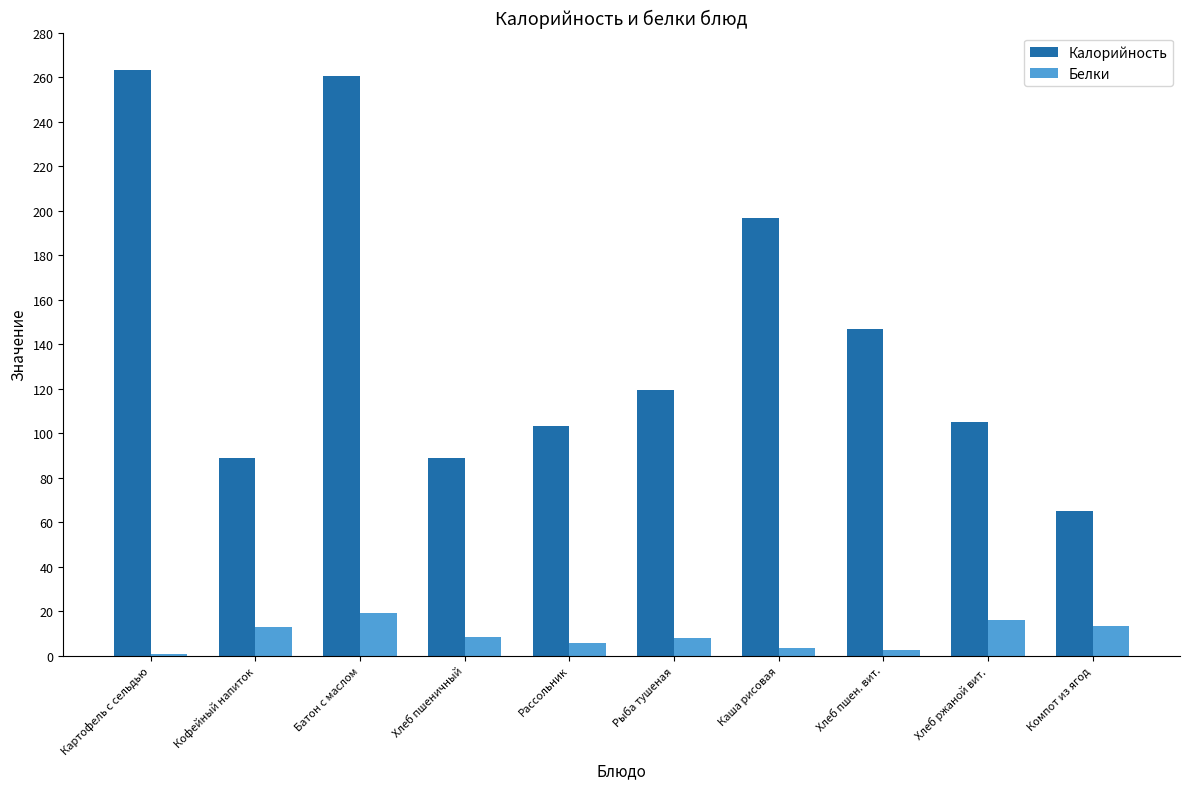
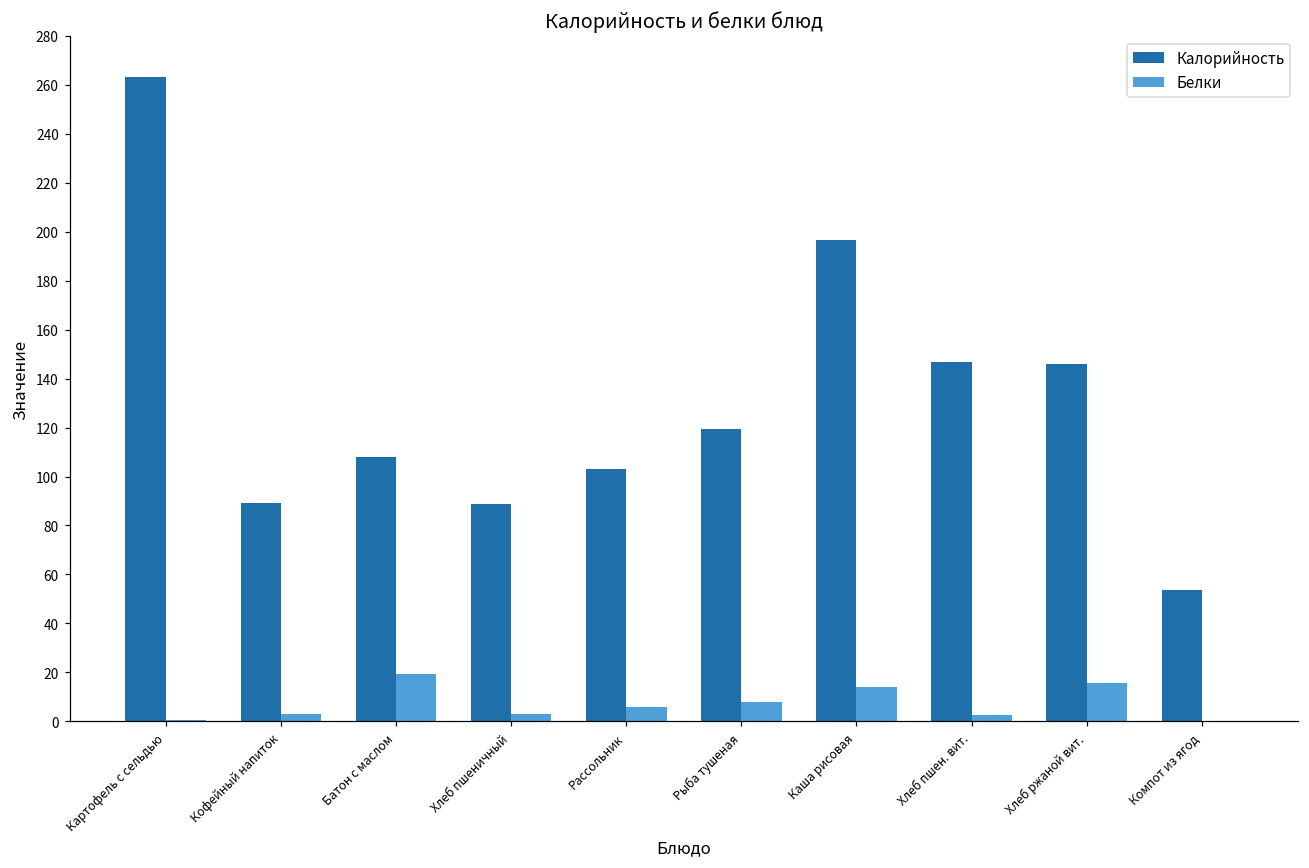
Белки, Кофейный напиток: 13 -> 3
Калорийность, Батон с маслом: 261 -> 108
Белки, Хлеб пшеничный: 8 -> 3
Белки, Каша рисовая: 4 -> 14
Калорийность, Хлеб ржаной вит.: 105 -> 146
Калорийность, Компот из ягод: 65 -> 54
Белки, Компот из ягод: 13 -> 0
